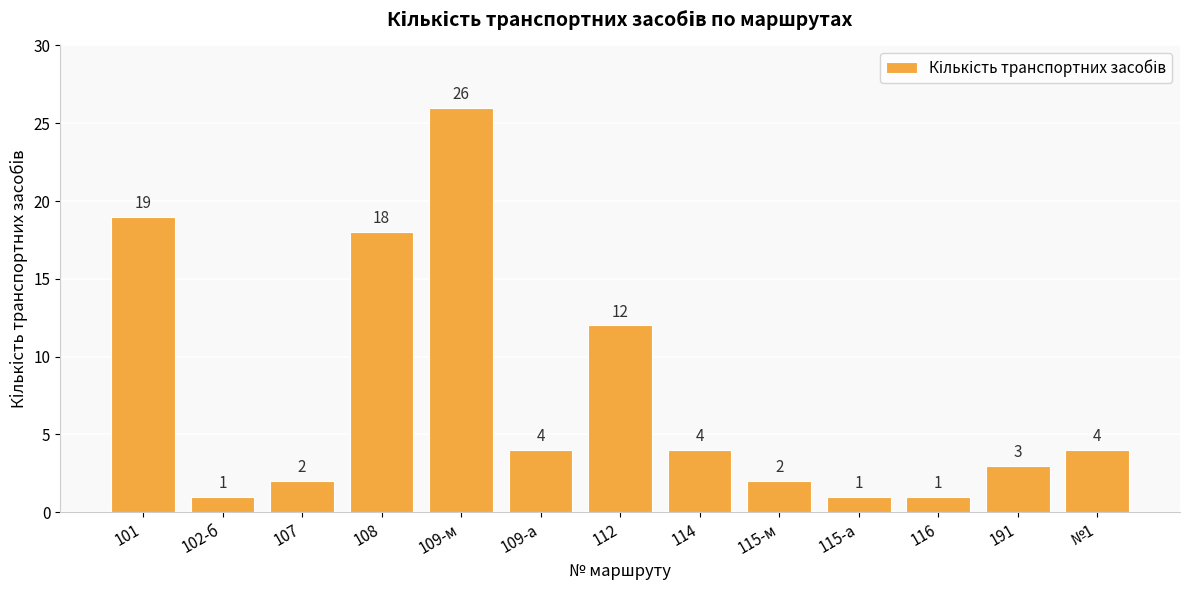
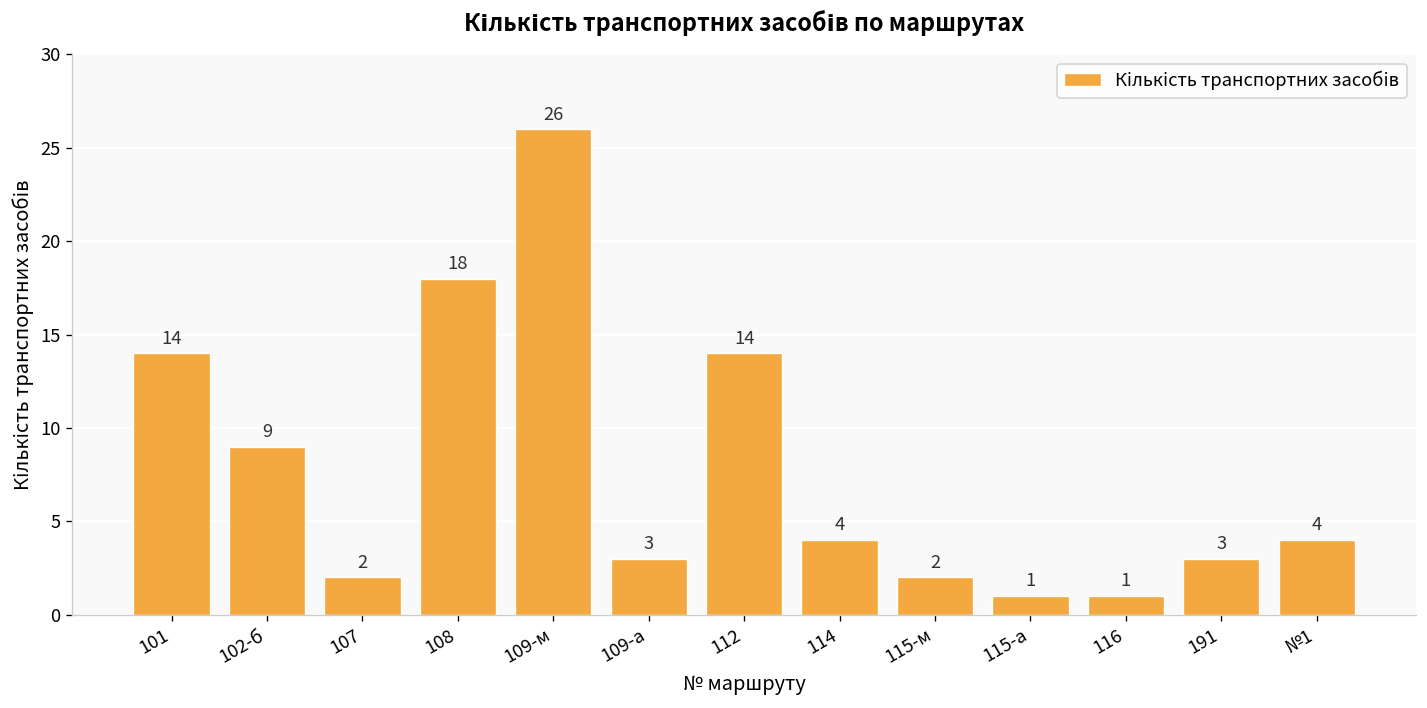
101: 19 -> 14
102-б: 1 -> 9
109-а: 4 -> 3
112: 12 -> 14
